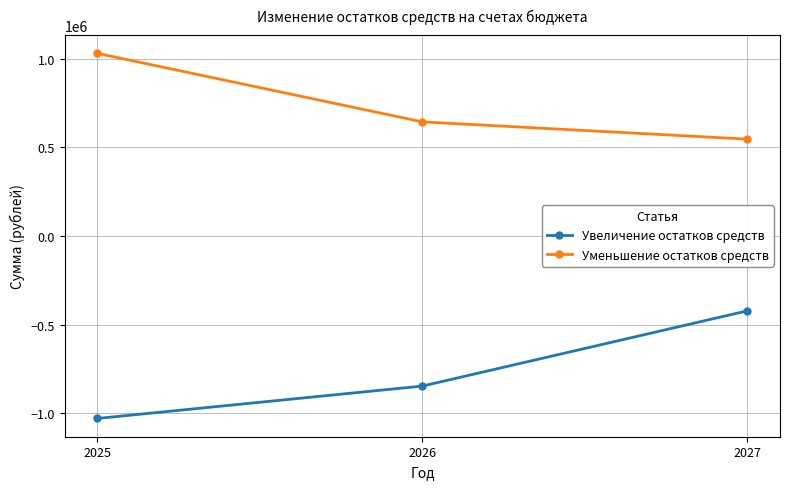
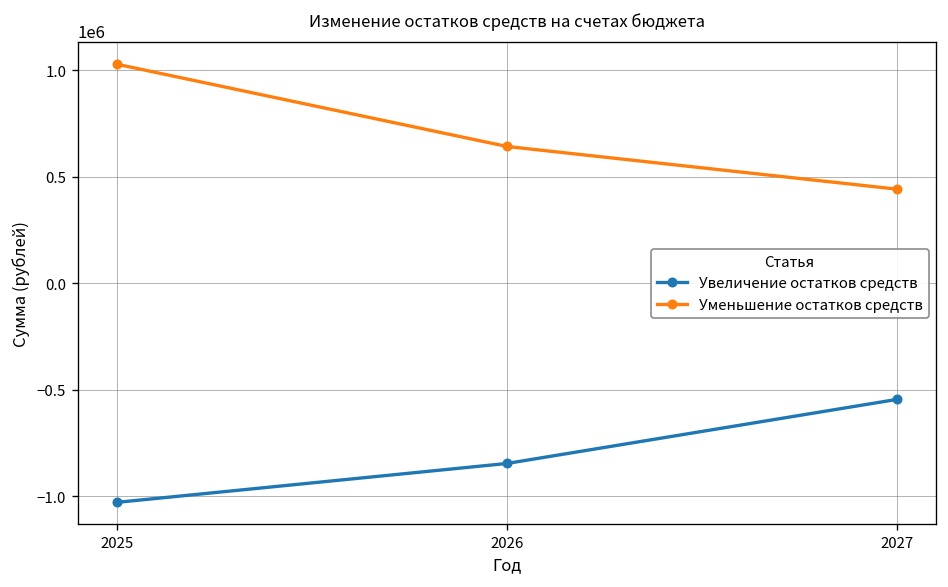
Увеличение остатков средств, 2027: -420000 -> -550000
Уменьшение остатков средств, 2027: 550000 -> 440000
